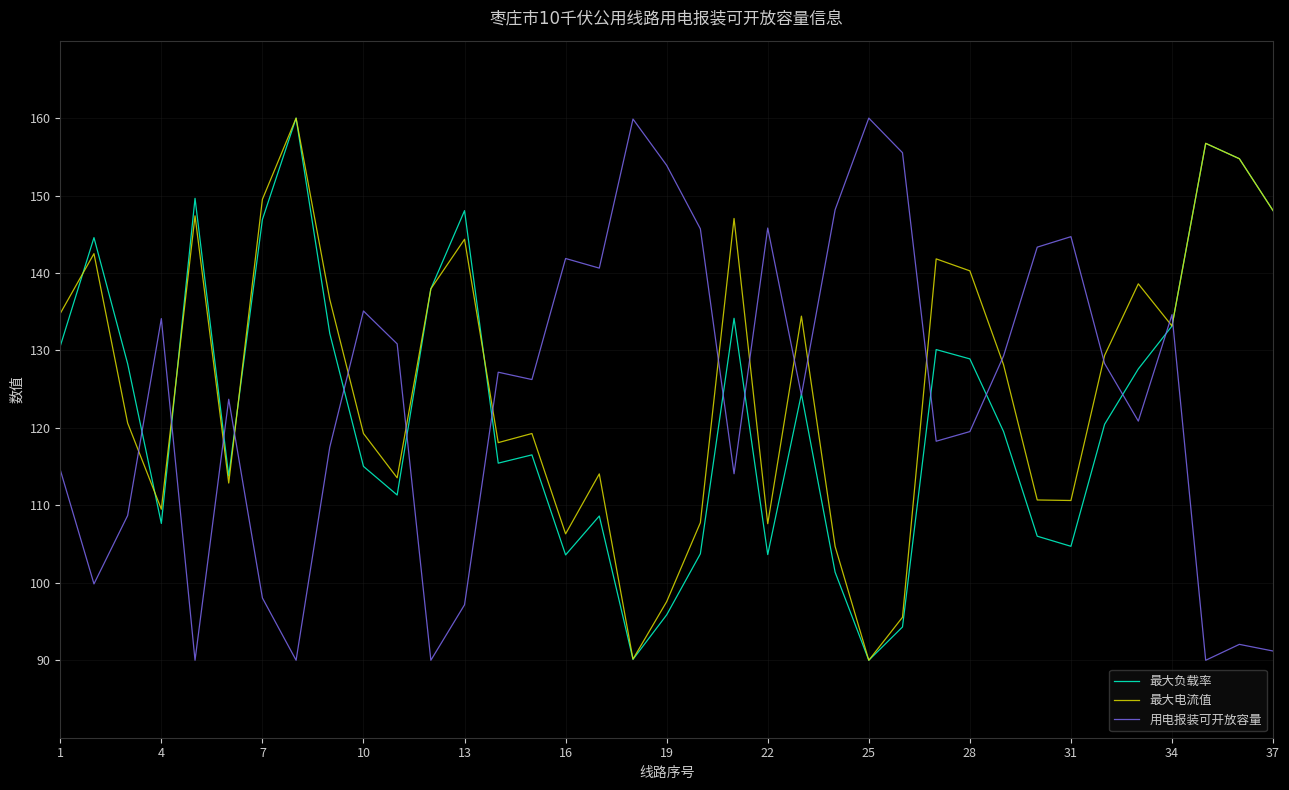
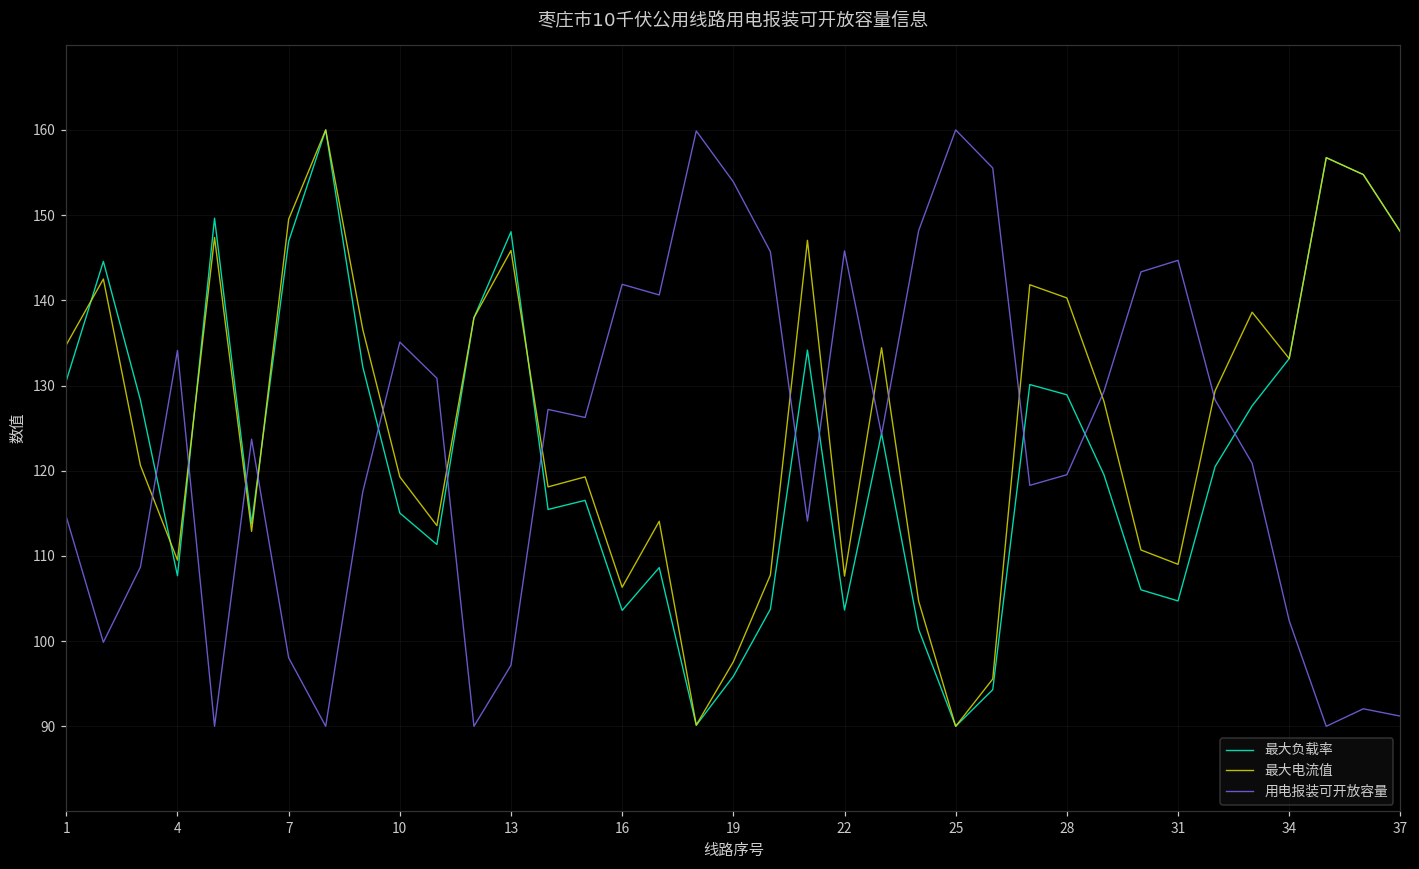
最大电流值, 13: 144 -> 146
最大电流值, 31: 111 -> 109
用电报装可开放容量, 34: 135 -> 102
